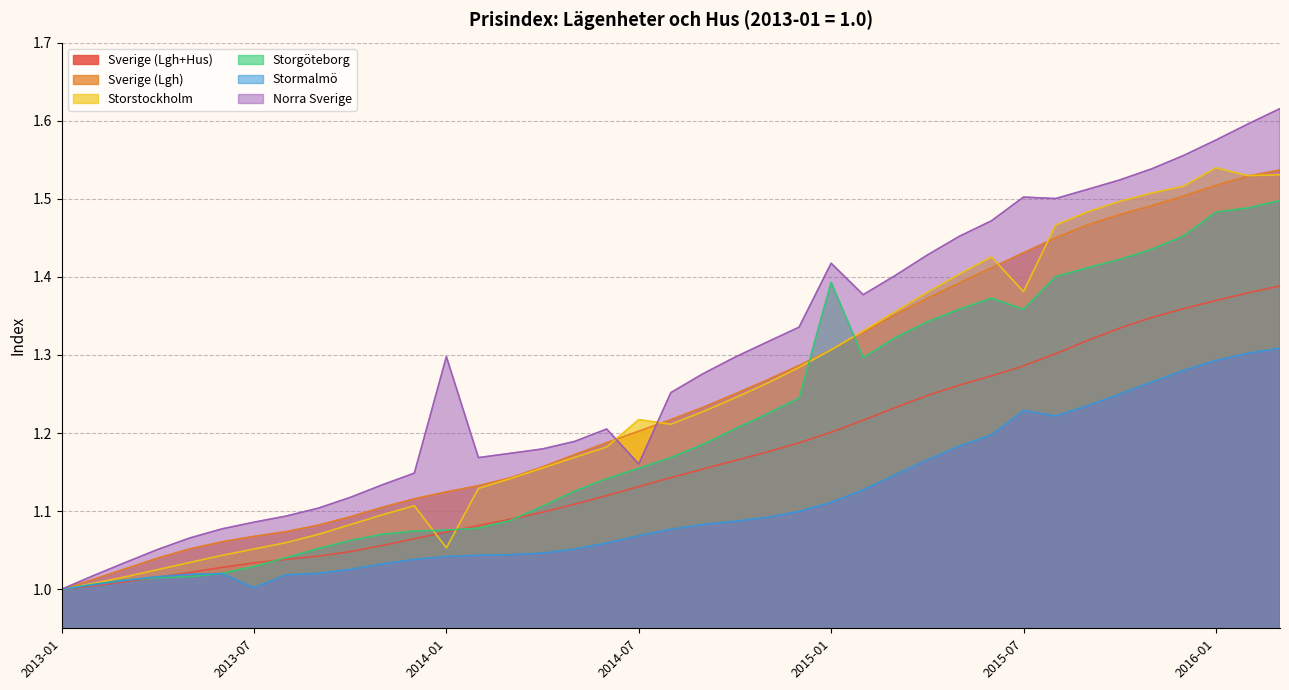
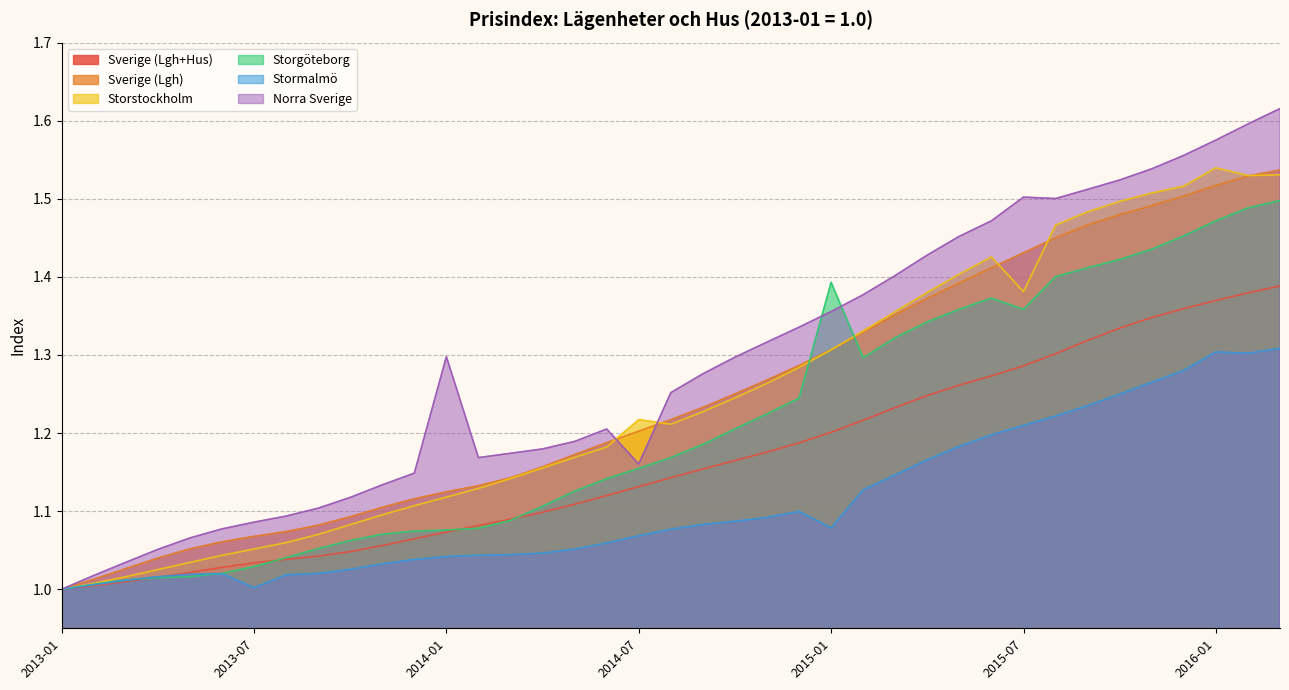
Storstockholm, 2014-01: 1.05 -> 1.12
Stormalmö, 2015-01: 1.11 -> 1.08
Norra Sverige, 2015-01: 1.42 -> 1.36
Stormalmö, 2015-07: 1.23 -> 1.21
Storgöteborg, 2016-01: 1.48 -> 1.47
Stormalmö, 2016-01: 1.29 -> 1.30
